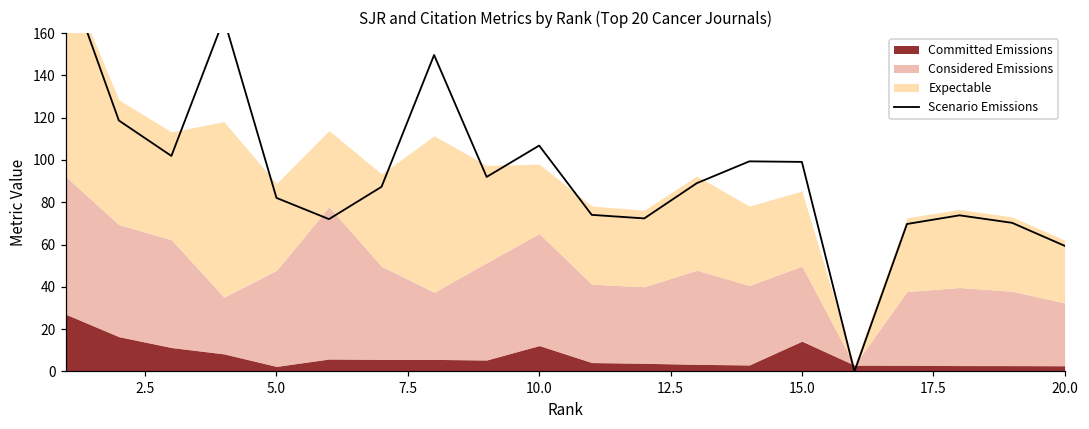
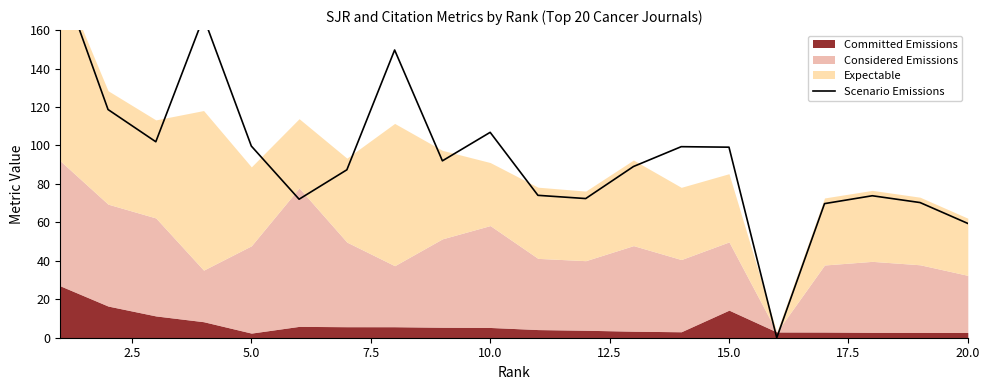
Scenario Emissions, 5.0: 82 -> 100
Committed Emissions, 10.0: 12 -> 5
